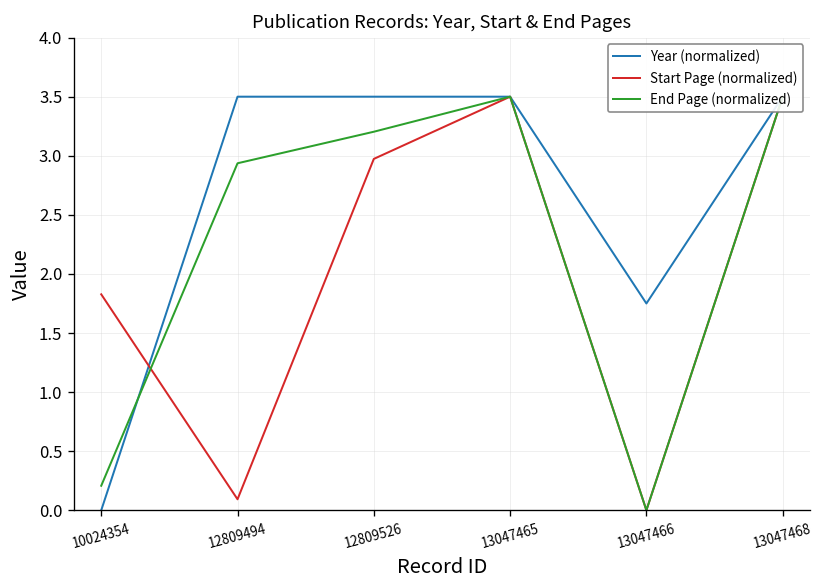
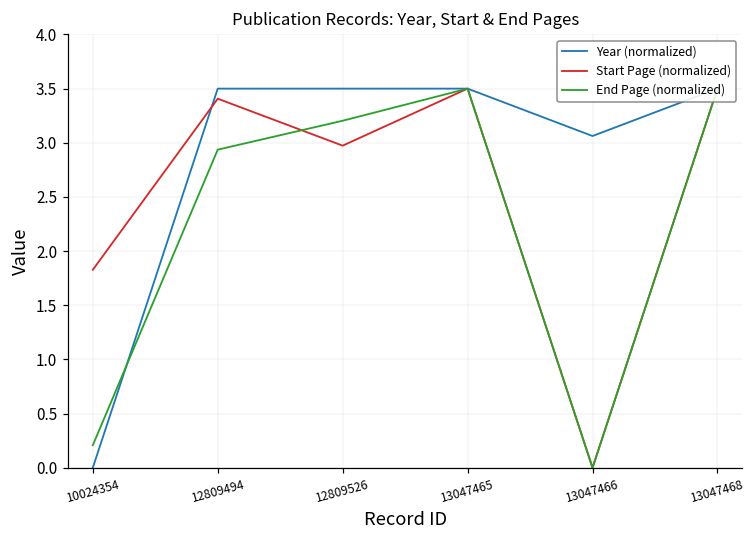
Start Page (normalized), 12809494: 0.1 -> 3.4
Year (normalized), 13047466: 1.8 -> 3.1
